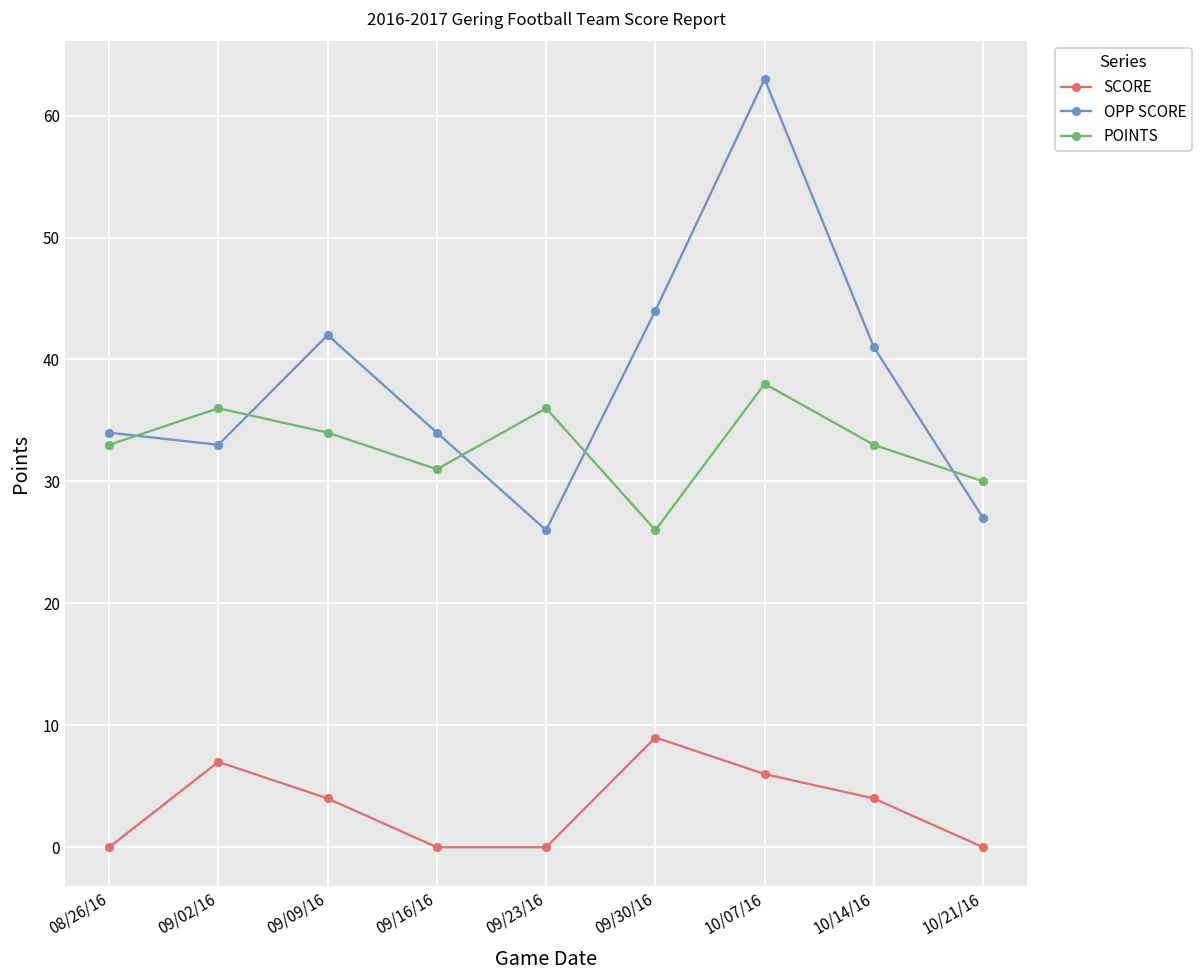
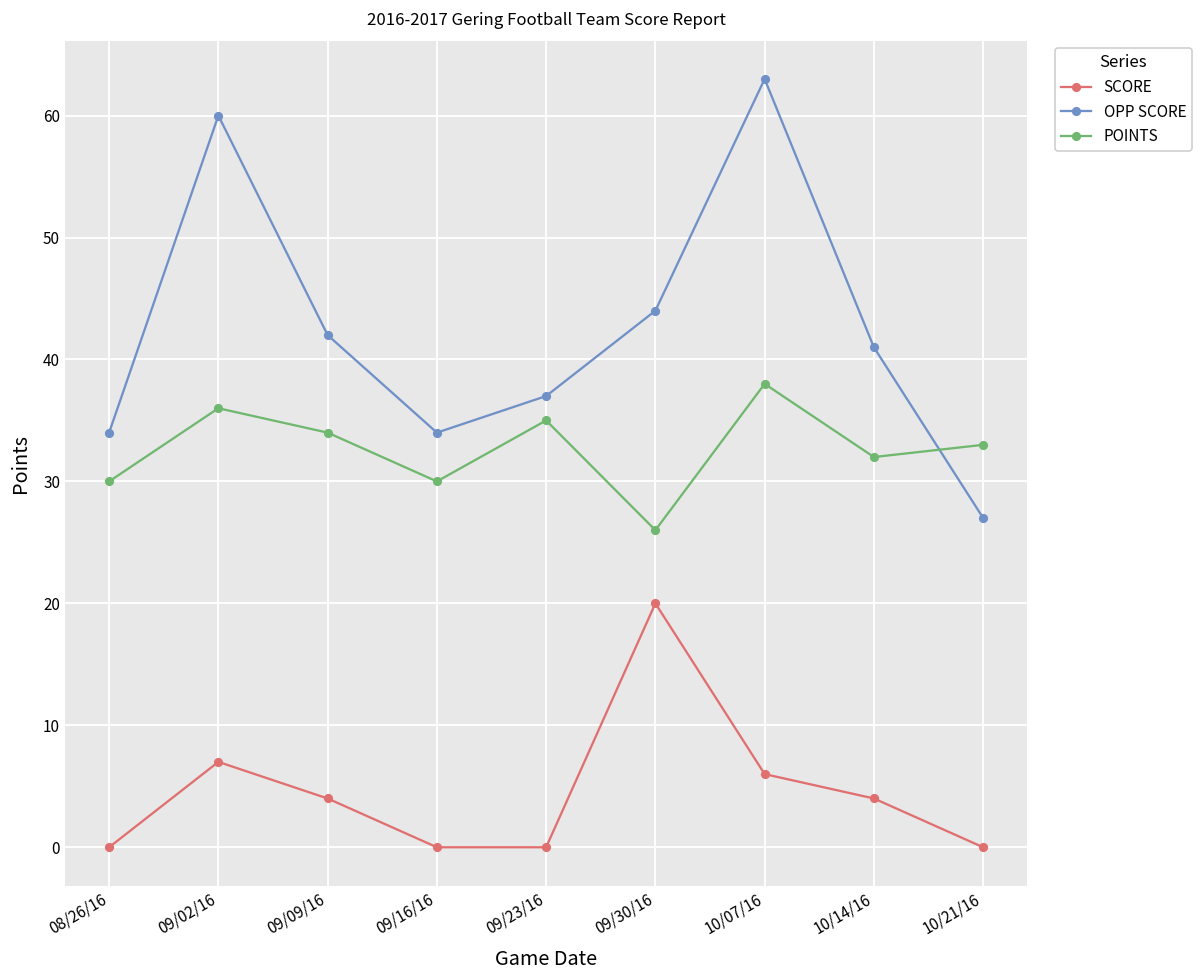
POINTS, 08/26/16: 33 -> 30
OPP SCORE, 09/02/16: 33 -> 60
POINTS, 09/16/16: 31 -> 30
OPP SCORE, 09/23/16: 26 -> 37
POINTS, 09/23/16: 36 -> 35
SCORE, 09/30/16: 9 -> 20
POINTS, 10/14/16: 33 -> 32
POINTS, 10/21/16: 30 -> 33
